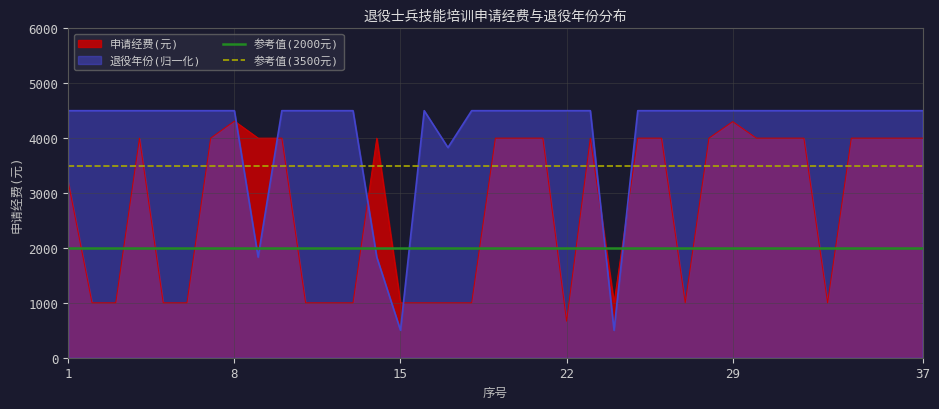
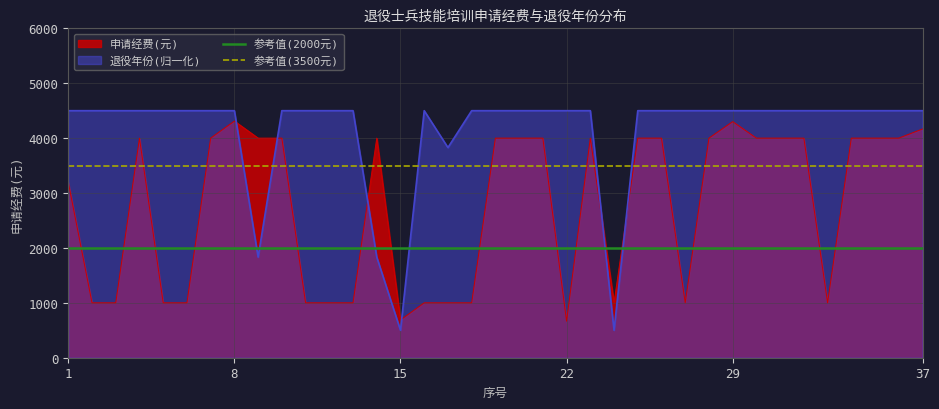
申请经费(元), 15: 1000 -> 700
申请经费(元), 37: 4000 -> 4200
